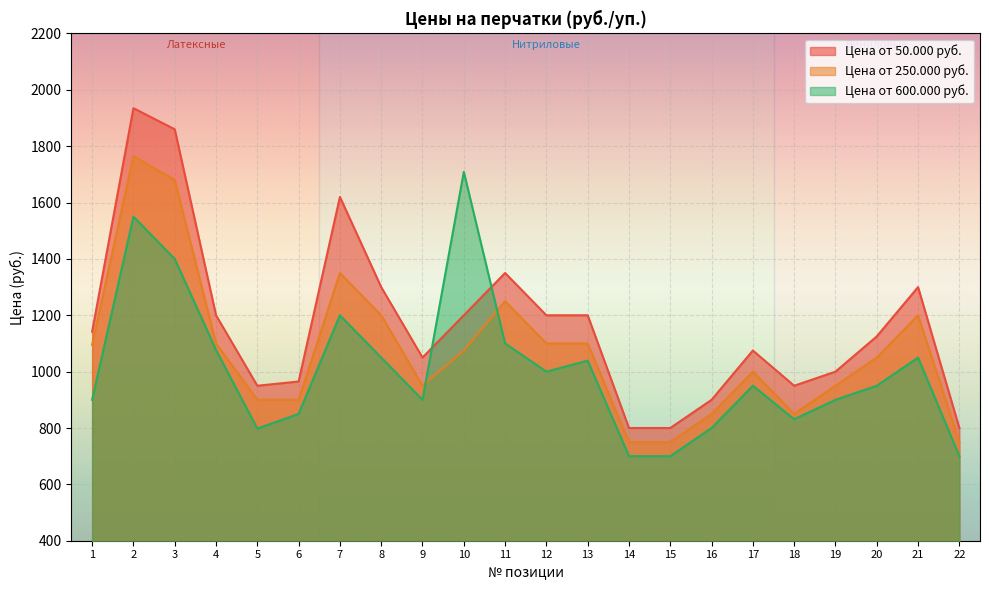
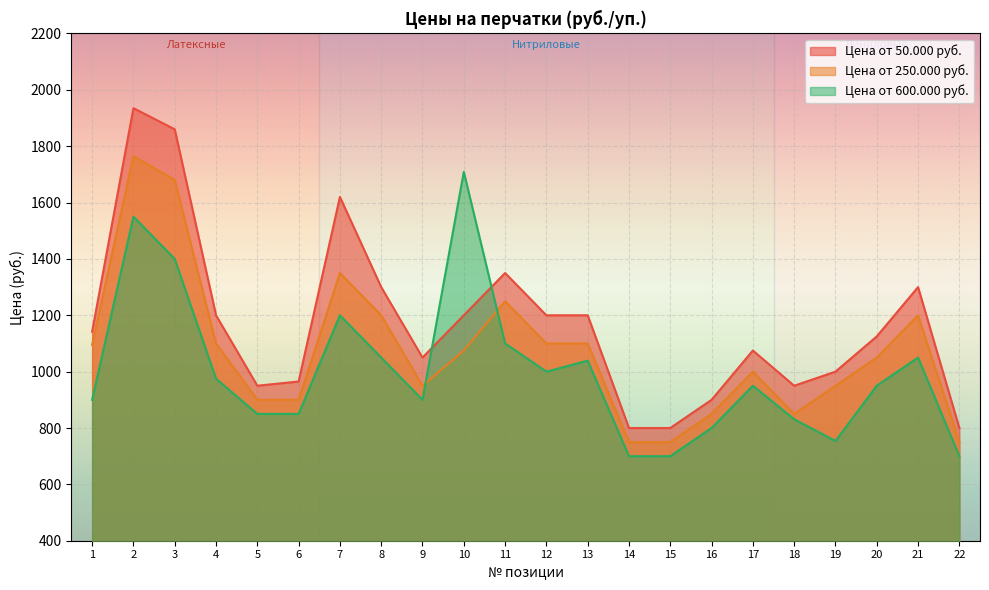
Цена от 600.000 руб., 4: 1080 -> 980
Цена от 600.000 руб., 5: 800 -> 850
Цена от 600.000 руб., 19: 900 -> 750
